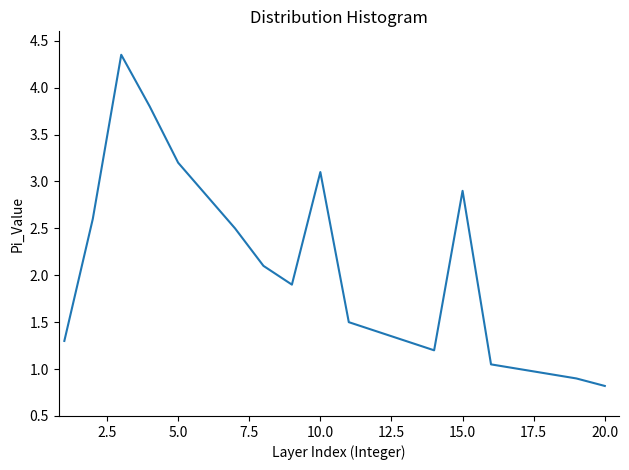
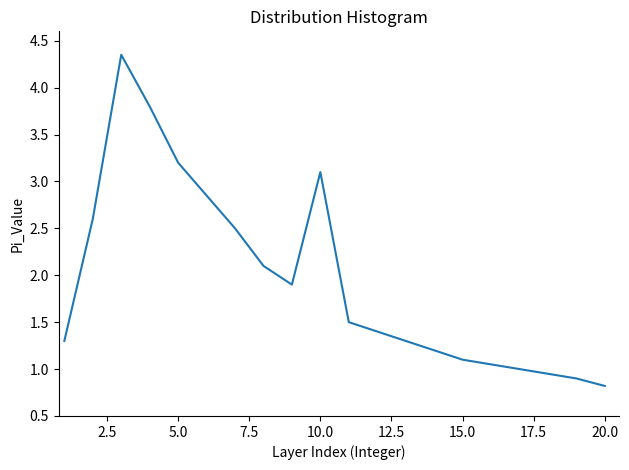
15.0: 2.9 -> 1.1
